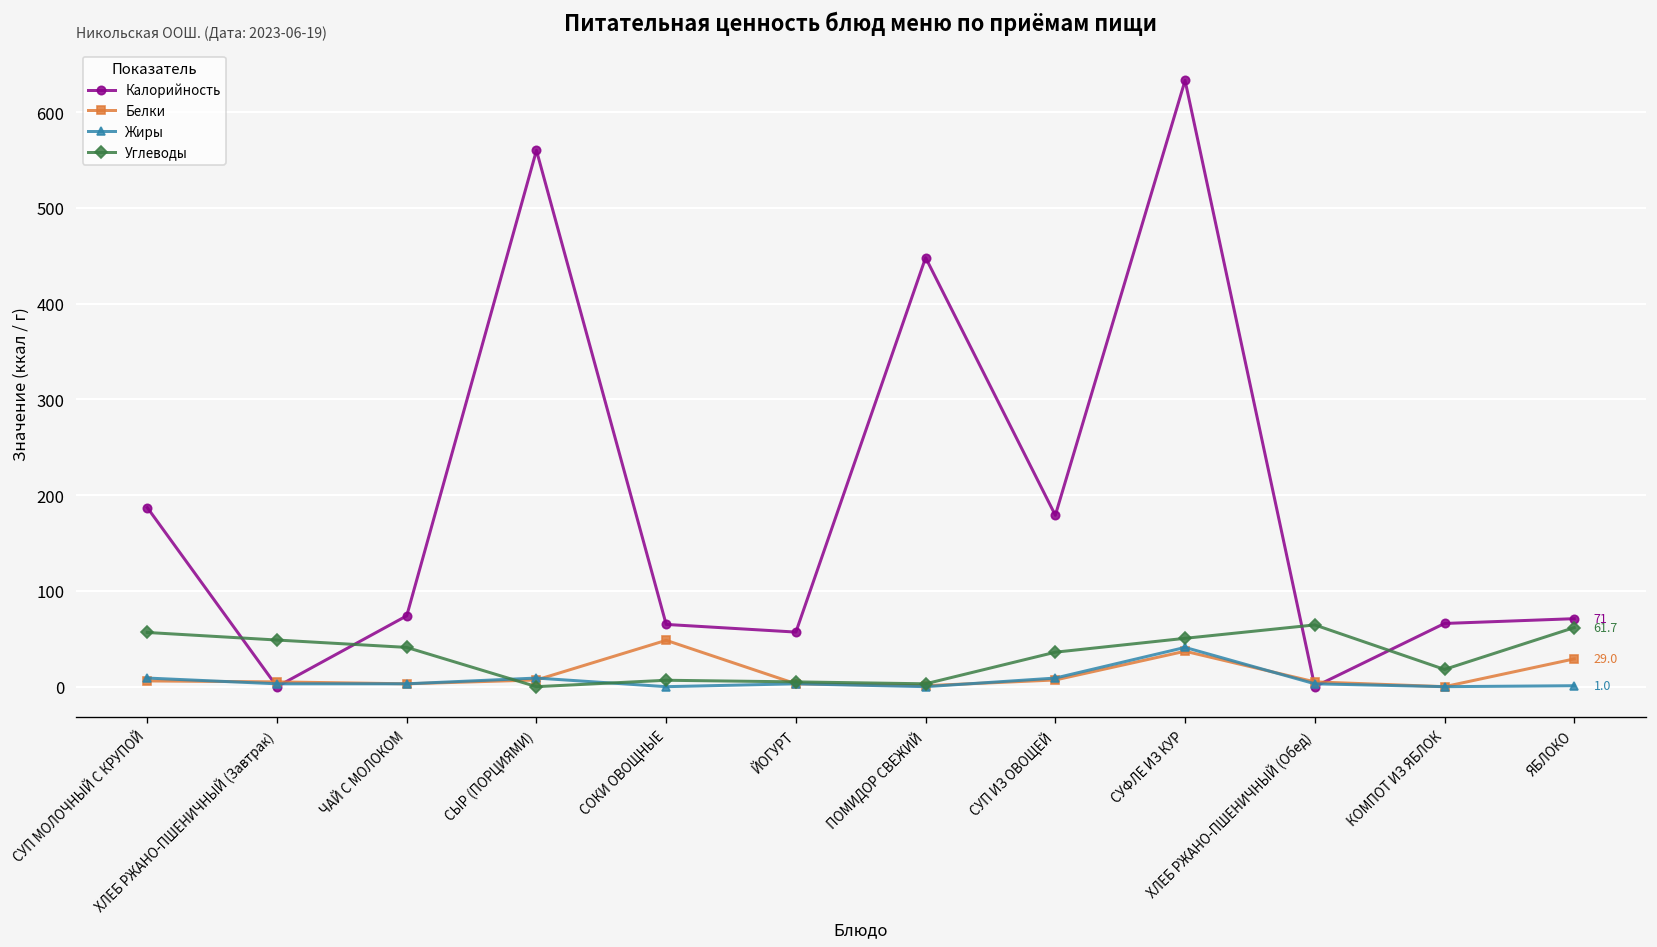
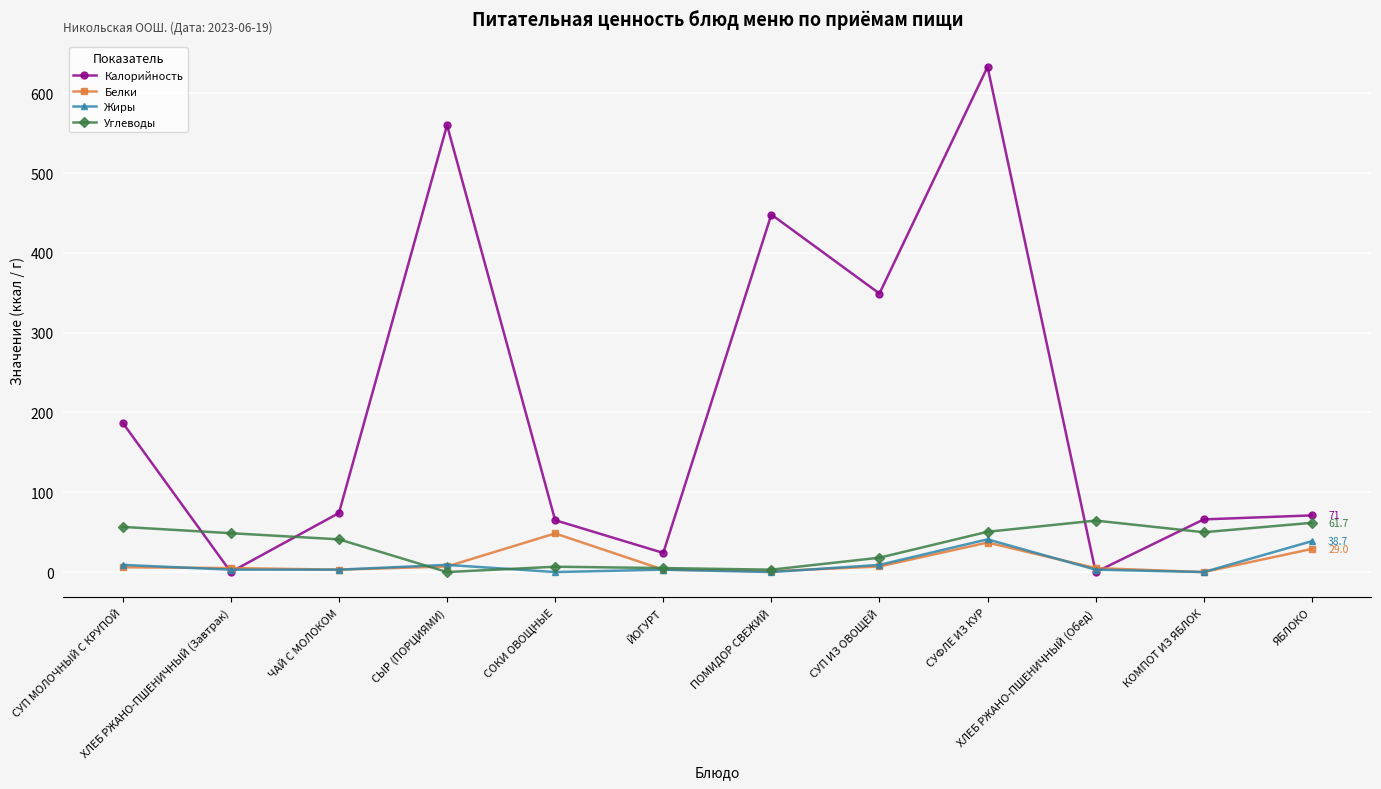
Калорийность, ЙОГУРТ: 60 -> 20
Калорийность, СУП ИЗ ОВОЩЕЙ: 180 -> 350
Углеводы, СУП ИЗ ОВОЩЕЙ: 40 -> 20
Углеводы, КОМПОТ ИЗ ЯБЛОК: 20 -> 50
Жиры, ЯБЛОКО: 1.0 -> 38.7
